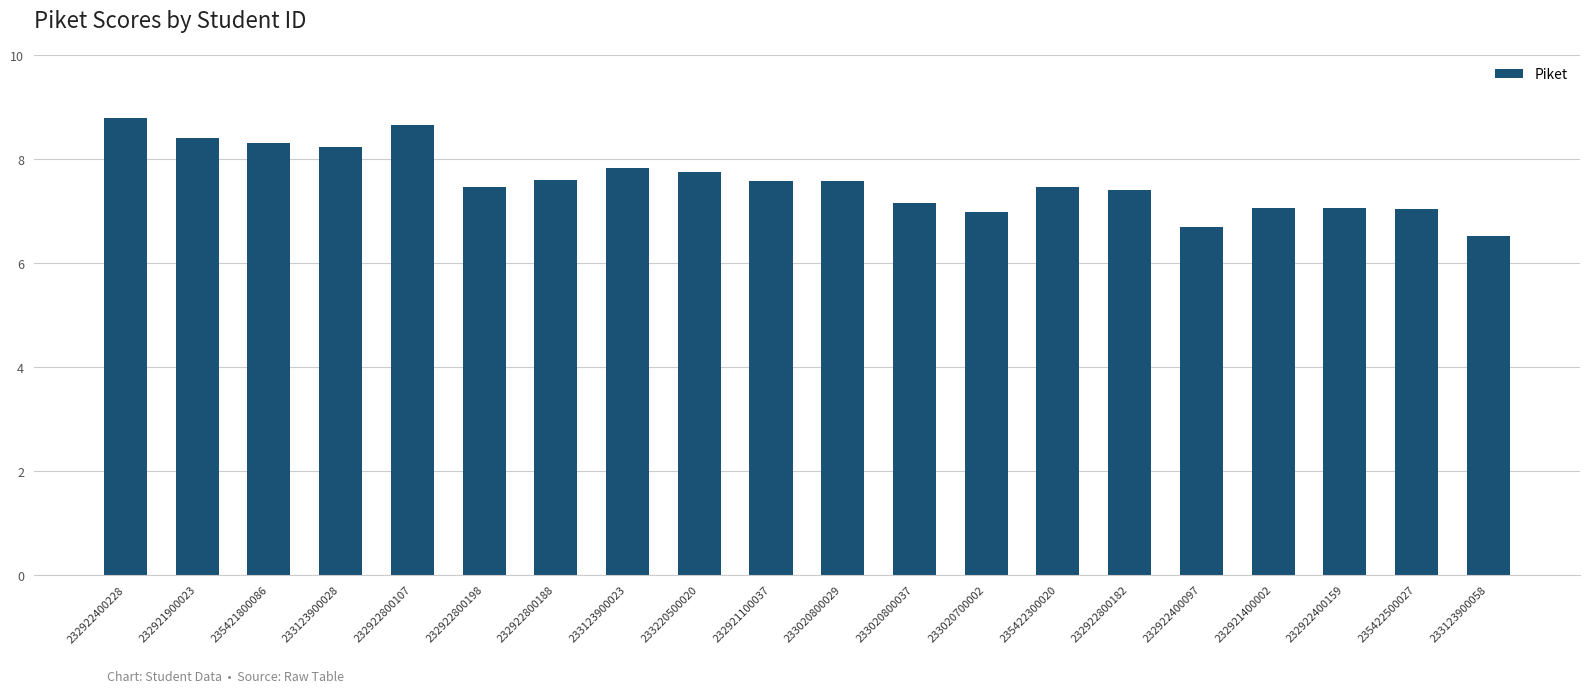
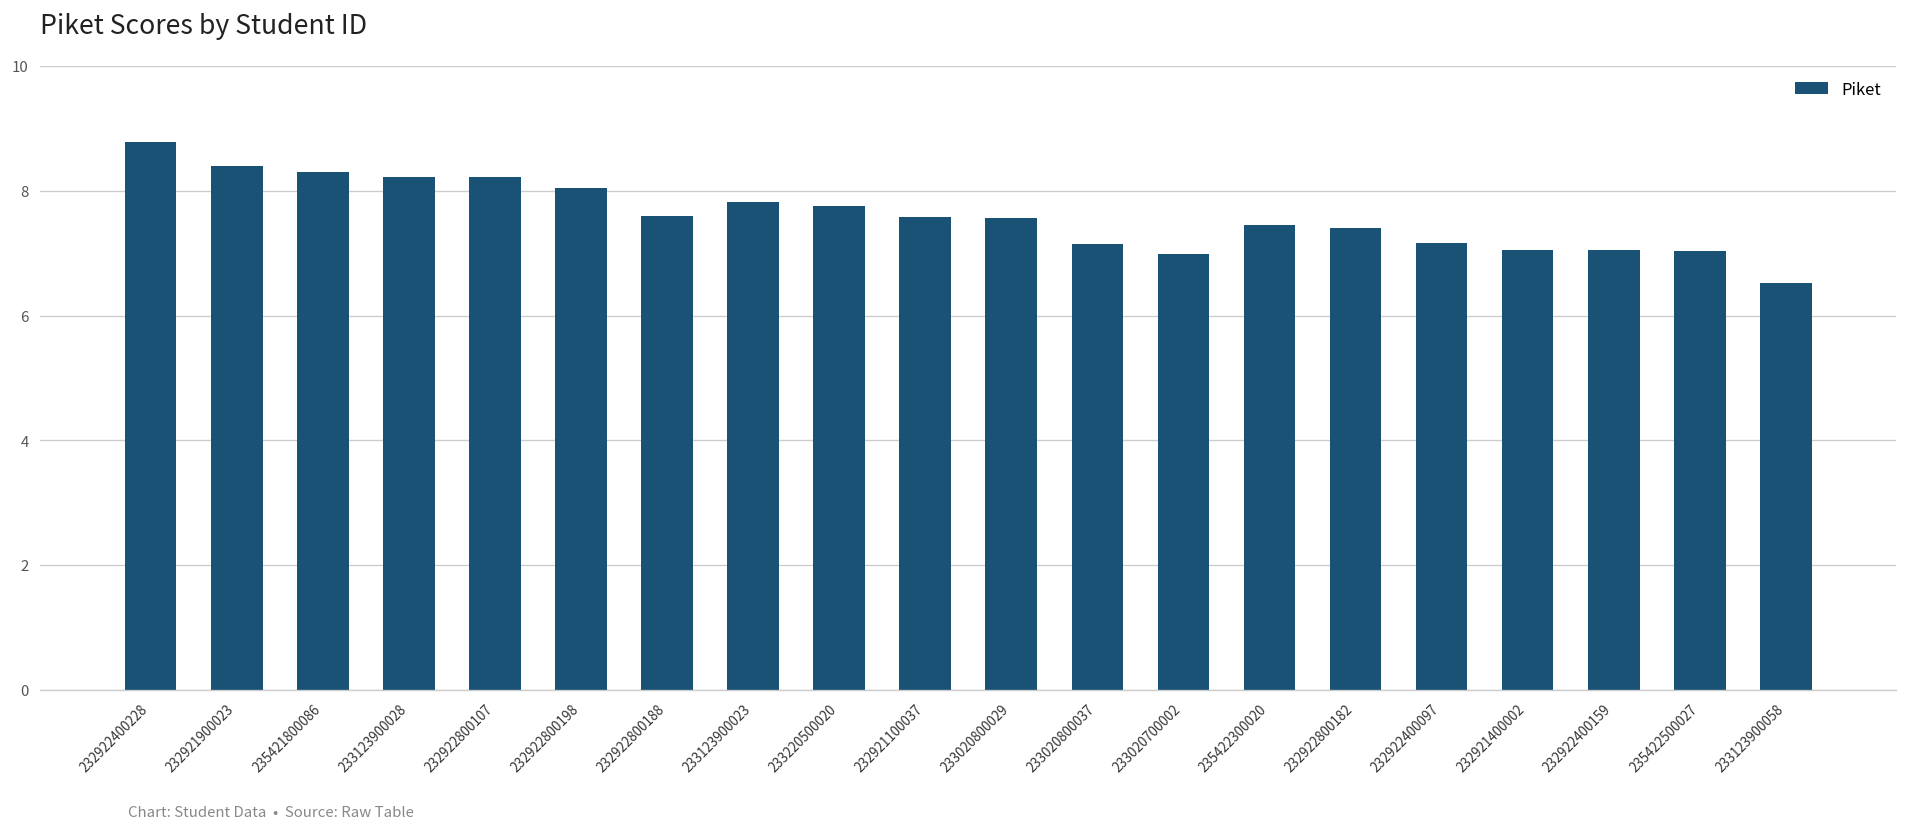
232922800107: 8.6 -> 8.2
232922800198: 7.5 -> 8.0
232922400097: 6.7 -> 7.2
